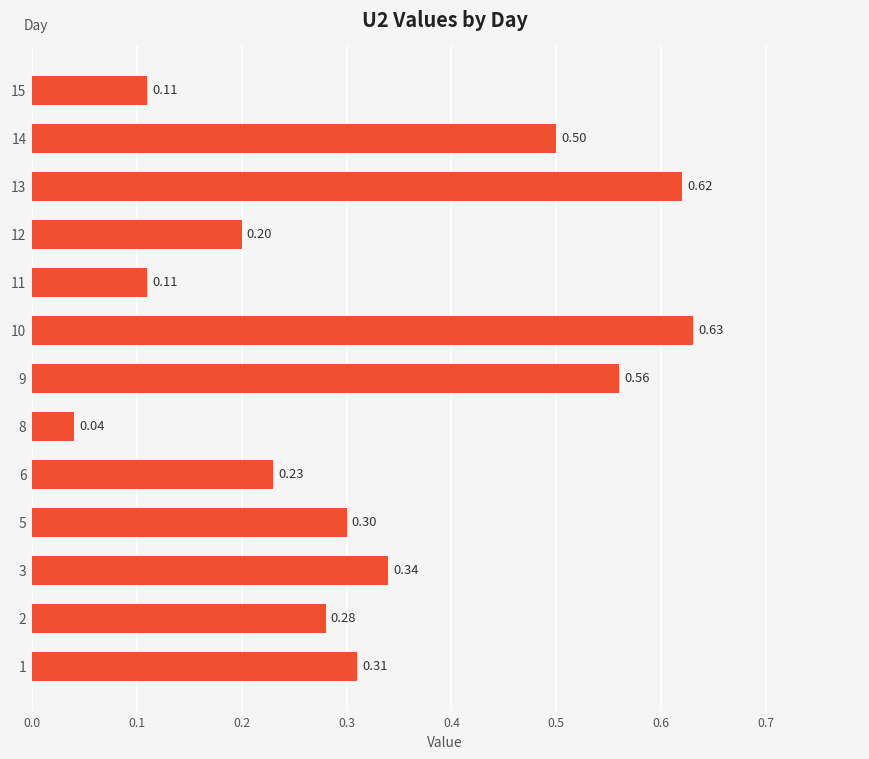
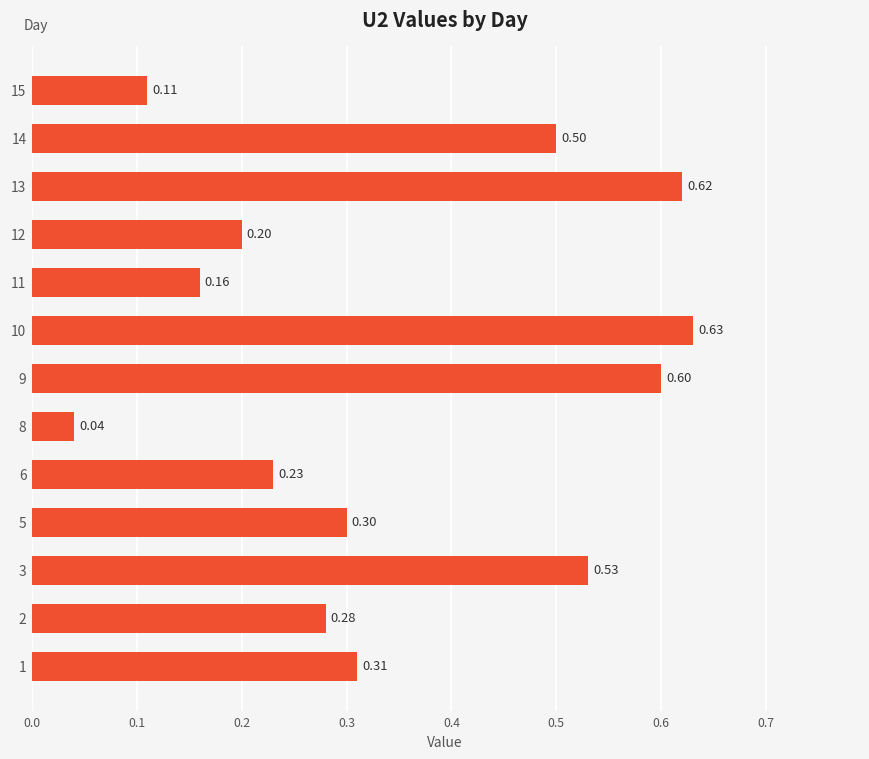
11: 0.11 -> 0.16
9: 0.56 -> 0.60
3: 0.34 -> 0.53
